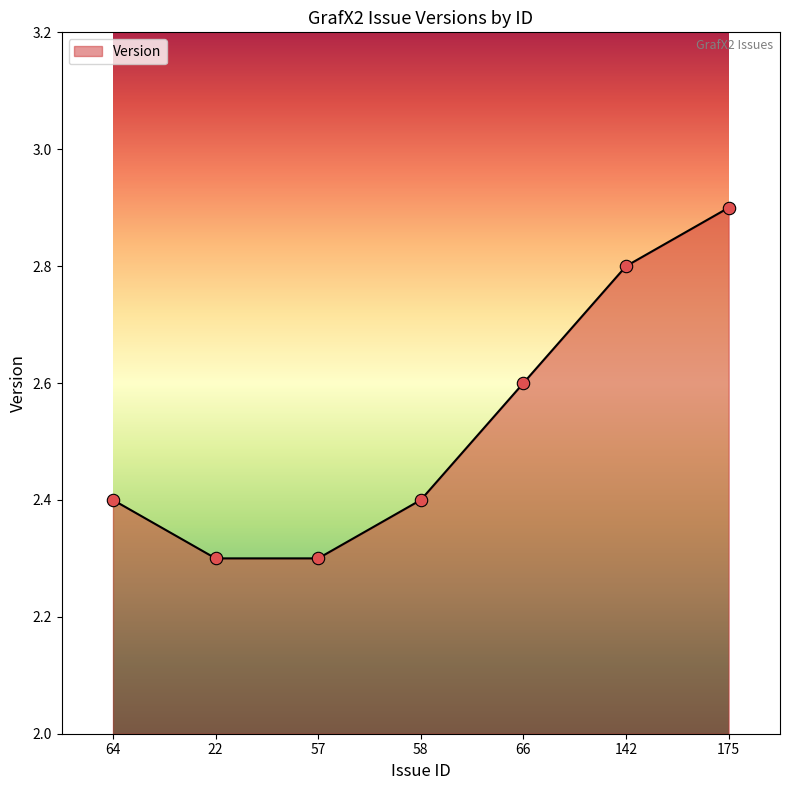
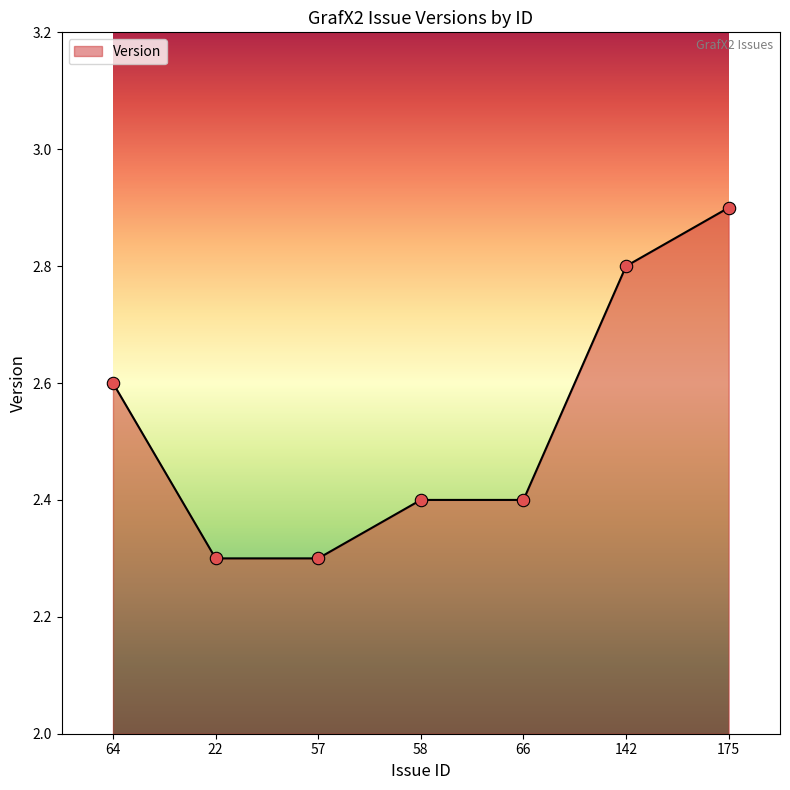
64: 2.4 -> 2.6
66: 2.6 -> 2.4
